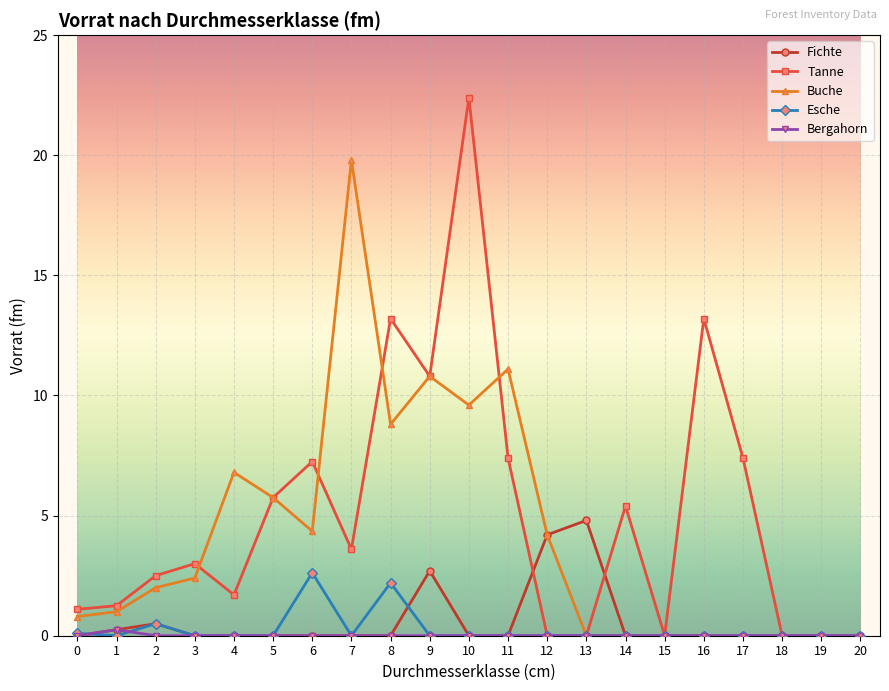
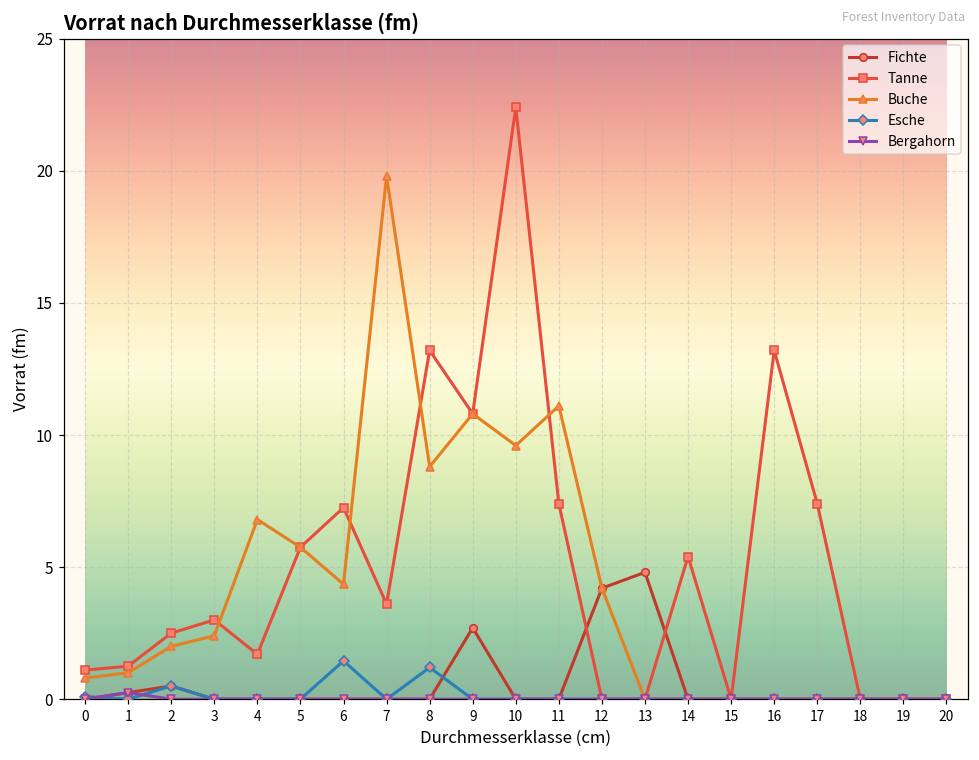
Esche, 6: 2.6 -> 1.5
Esche, 8: 2.2 -> 1.2
